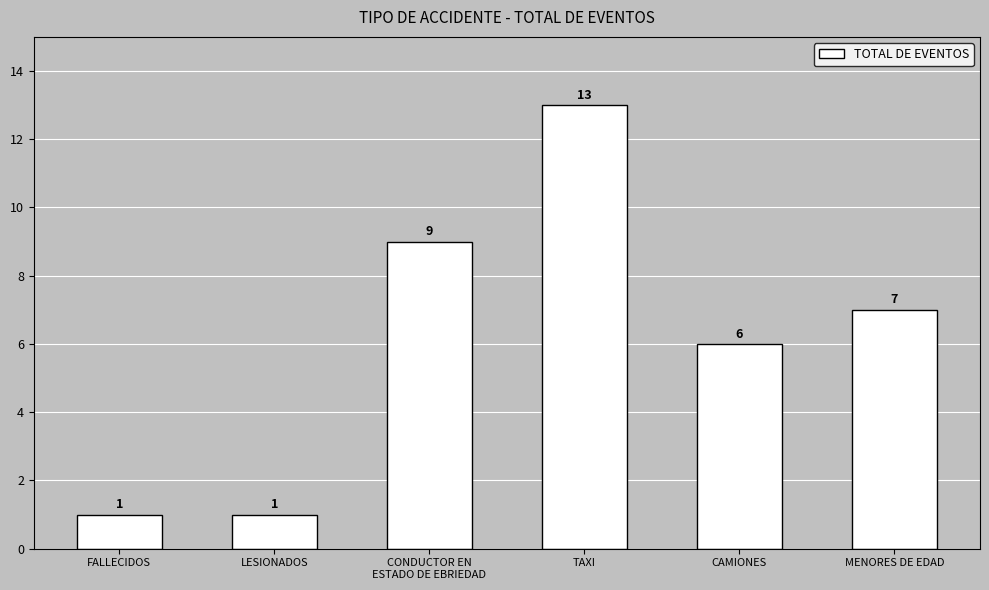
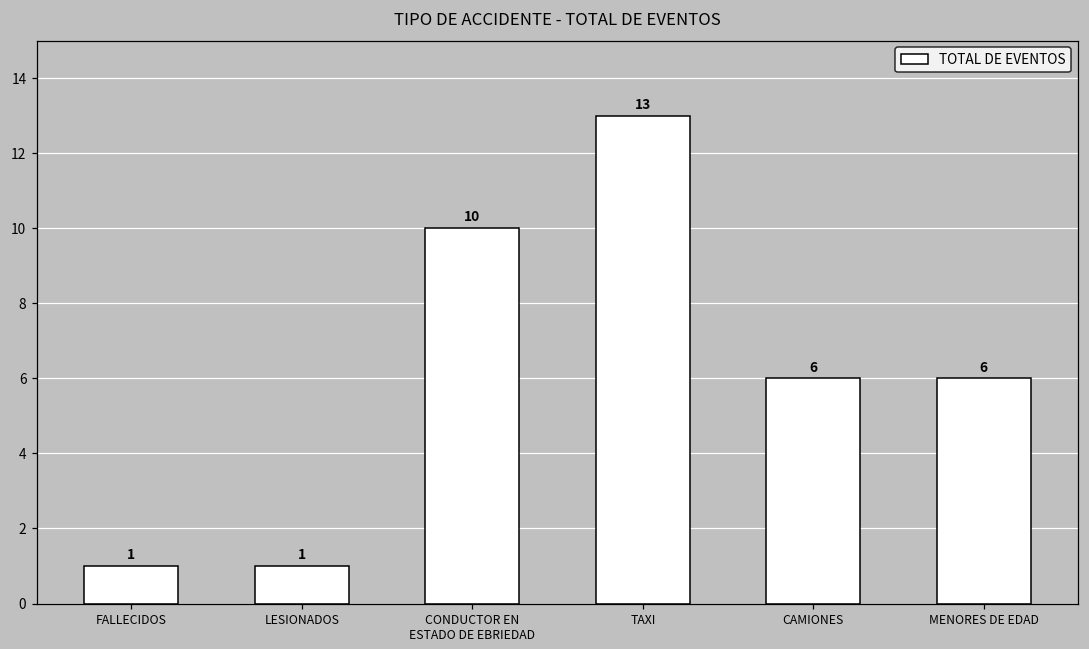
CONDUCTOR EN ESTADO DE EBRIEDAD: 9 -> 10
MENORES DE EDAD: 7 -> 6
